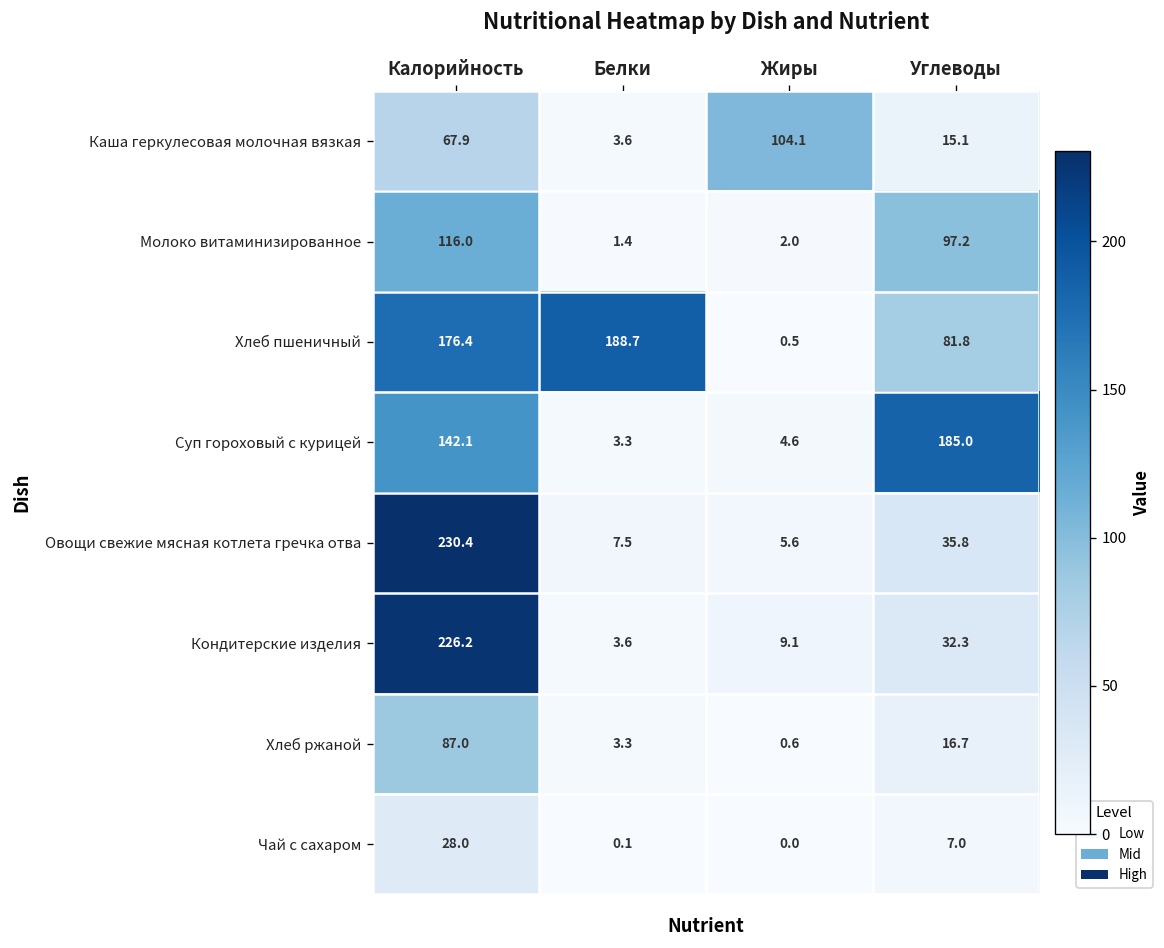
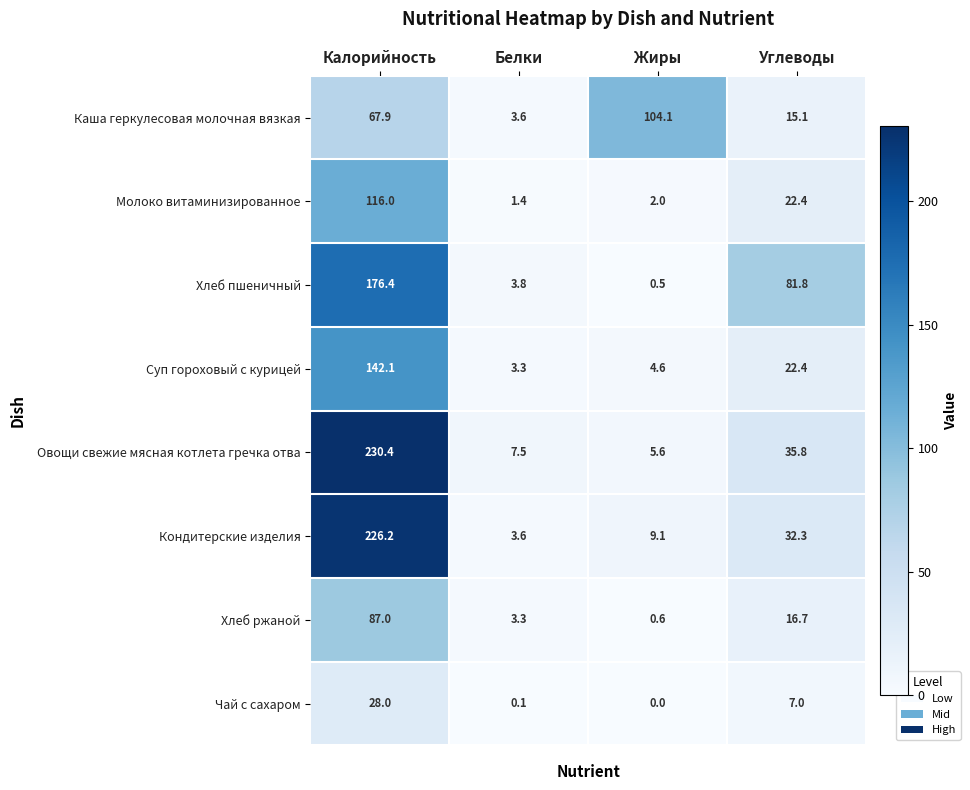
Молоко витаминизированное, Углеводы: 97.2 -> 22.4
Хлеб пшеничный, Белки: 188.7 -> 3.8
Суп гороховый с курицей, Углеводы: 185.0 -> 22.4
